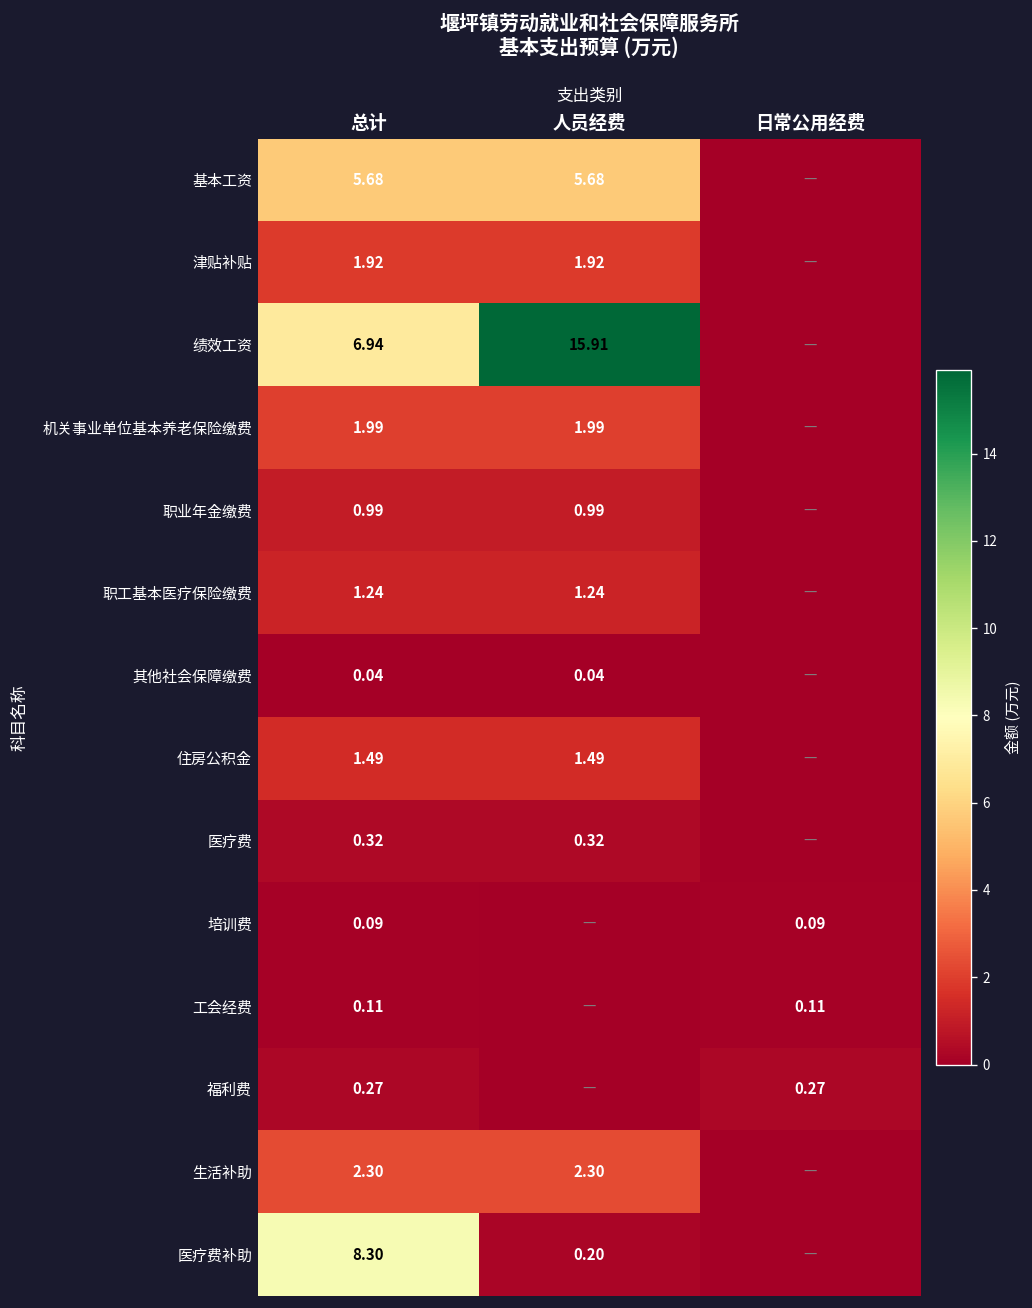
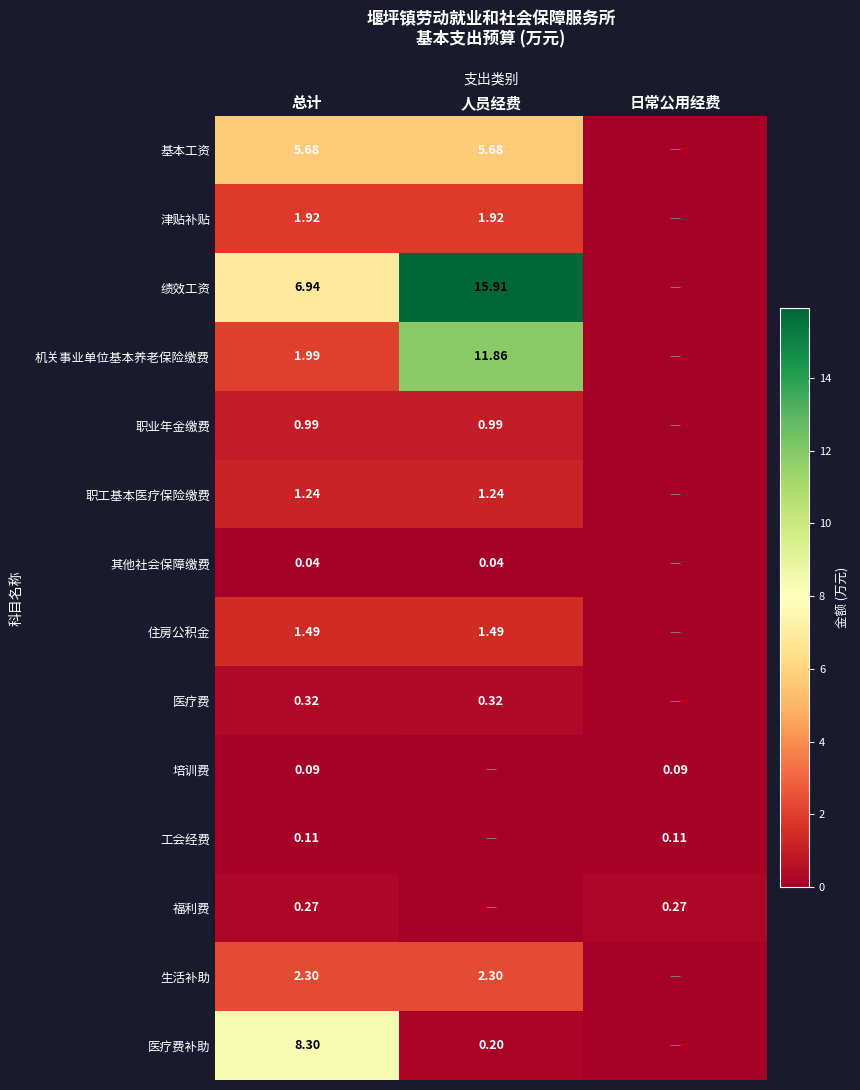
机关事业单位基本养老保险缴费, 人员经费: 1.99 -> 11.86
